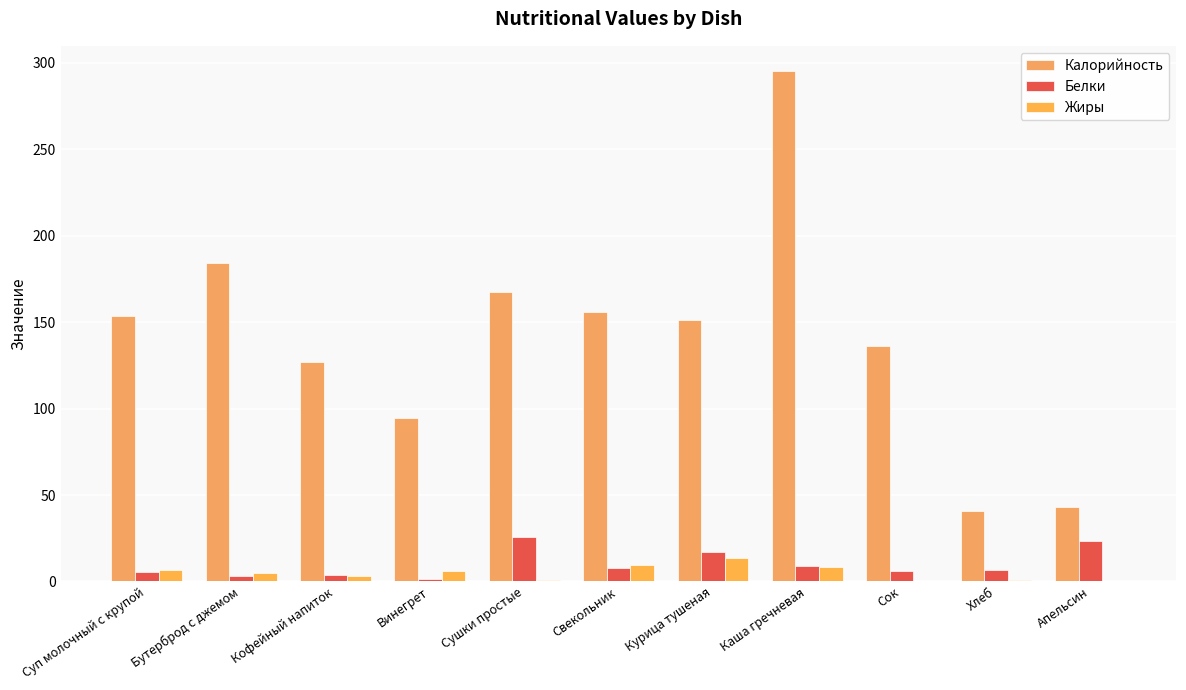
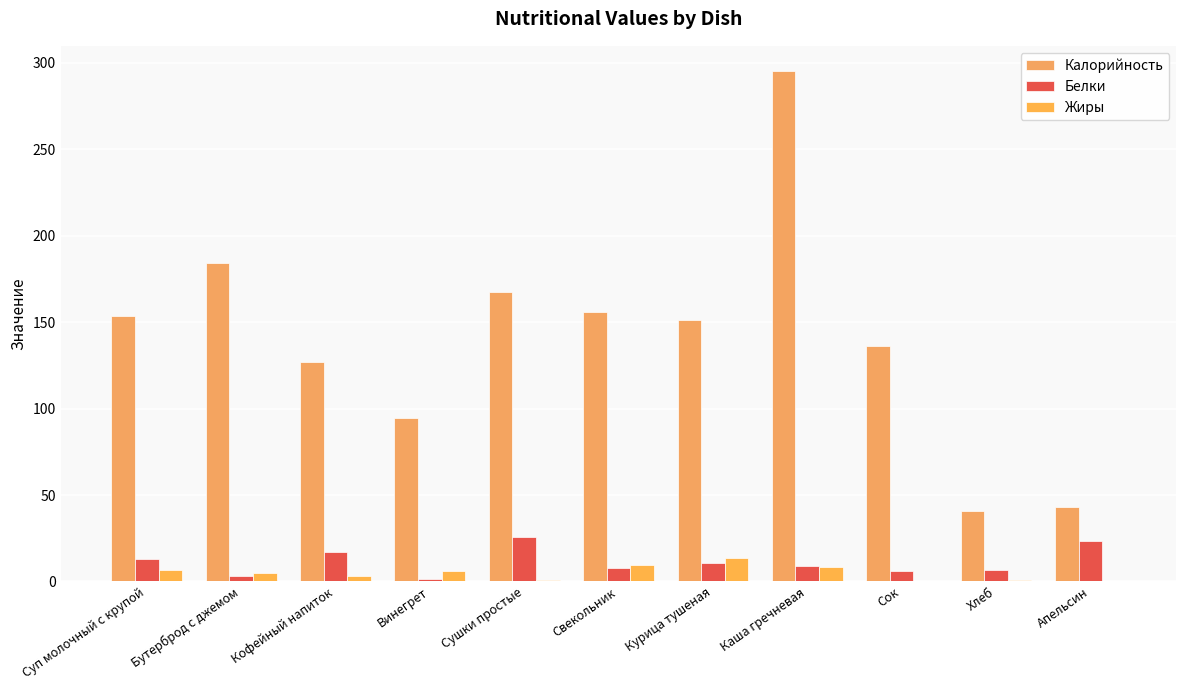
Белки, Суп молочный с крупой: 6 -> 13
Белки, Кофейный напиток: 4 -> 17
Белки, Курица тушеная: 17 -> 11
